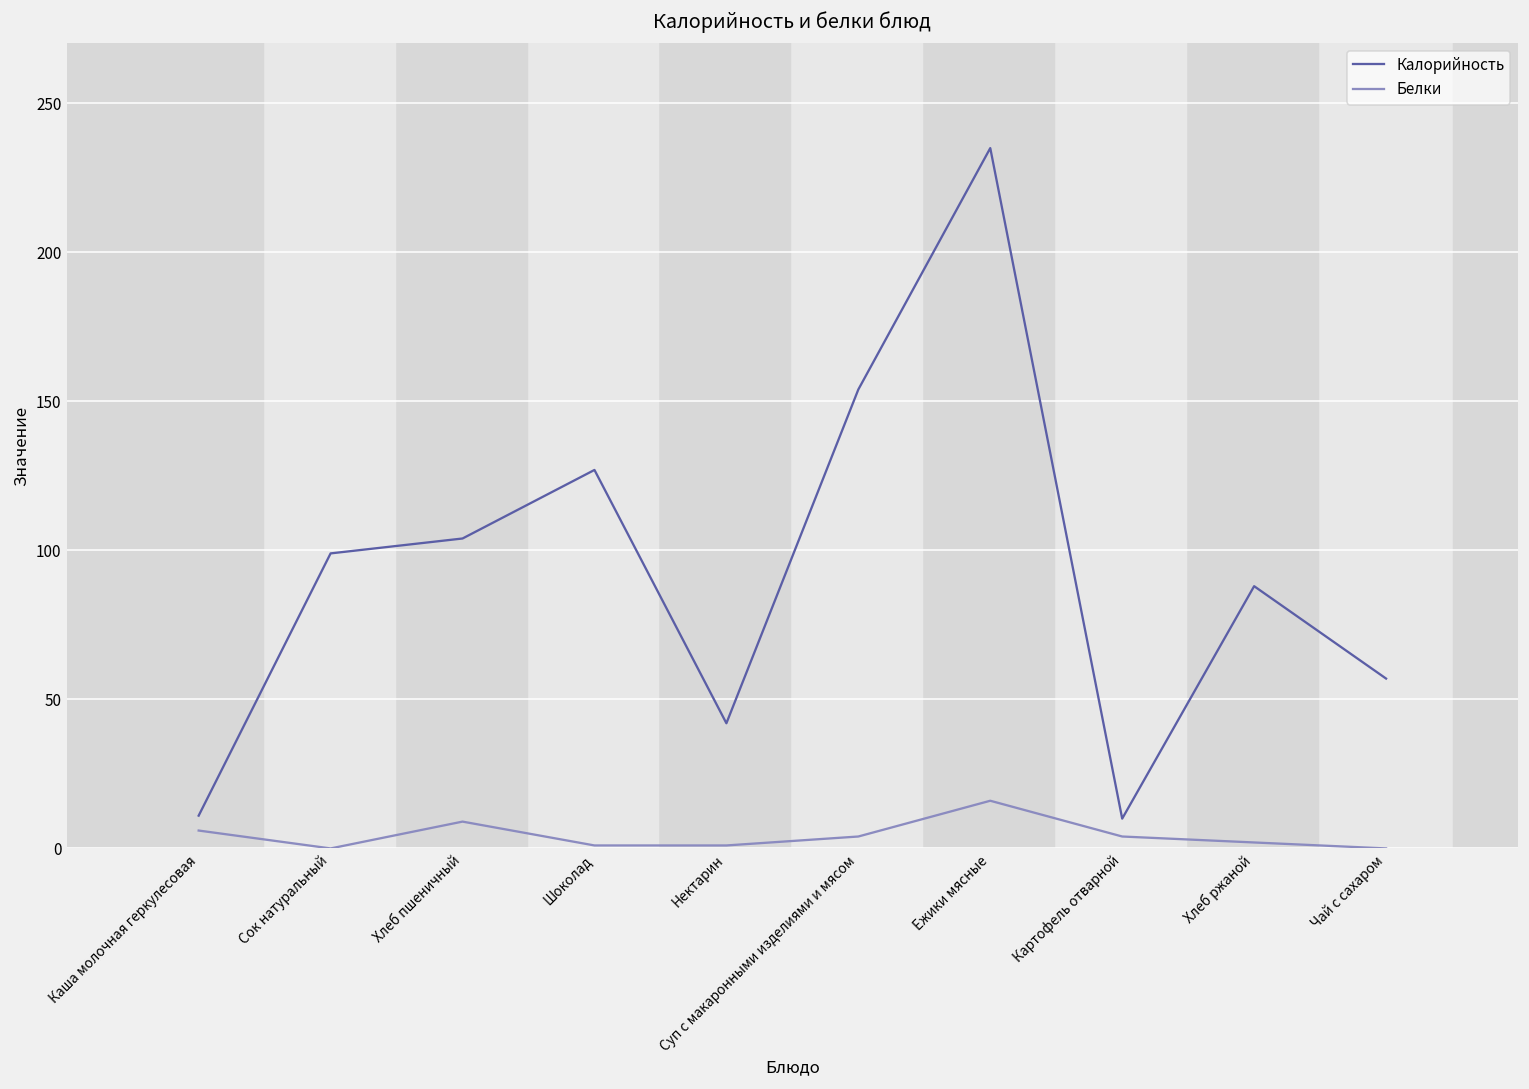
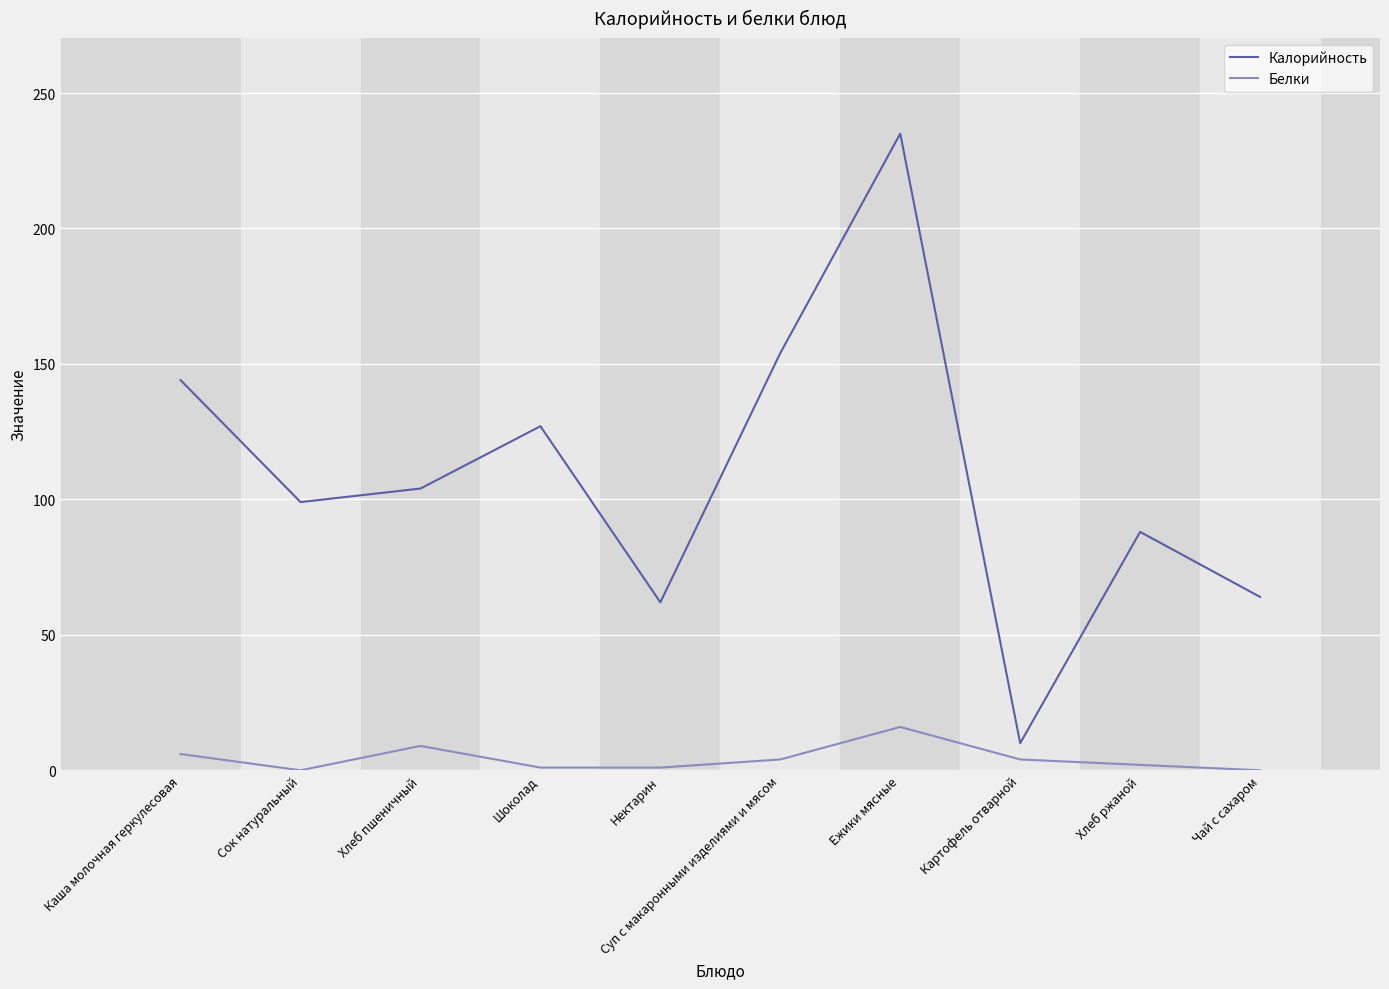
Калорийность, Каша молочная геркулесовая: 11 -> 144
Калорийность, Нектарин: 42 -> 62
Калорийность, Чай с сахаром: 57 -> 64
